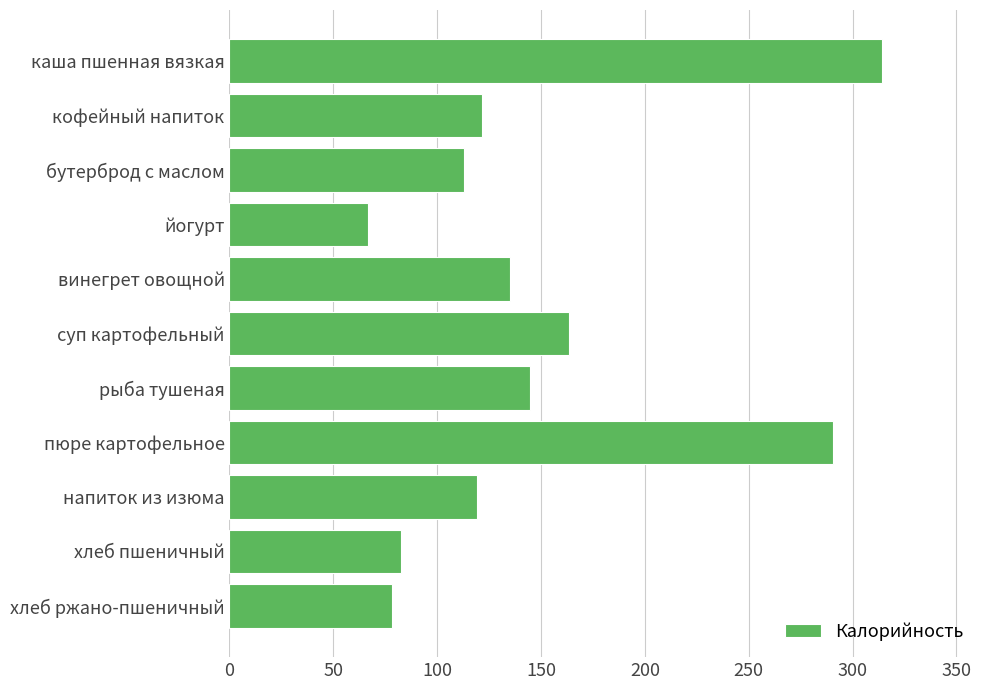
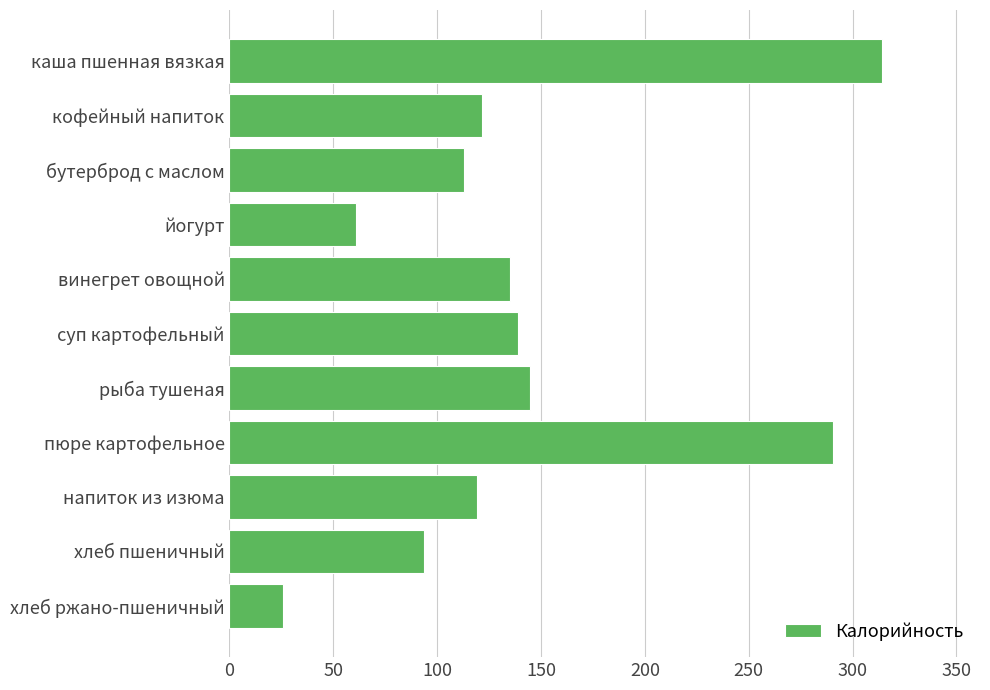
йогурт: 67 -> 61
суп картофельный: 163 -> 139
хлеб пшеничный: 83 -> 94
хлеб ржано-пшеничный: 78 -> 26
